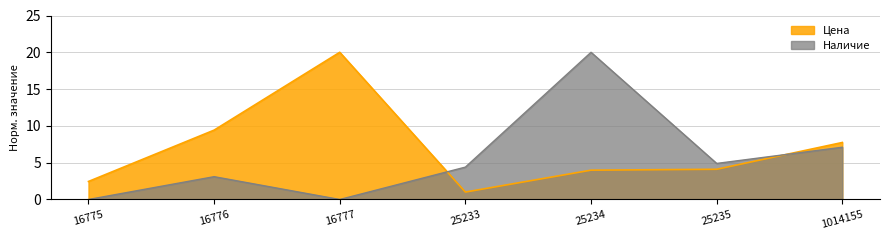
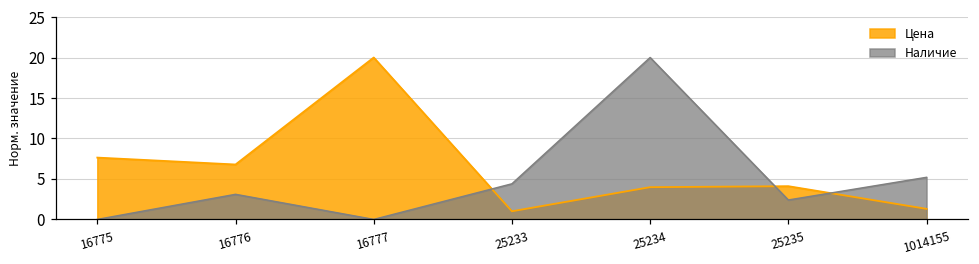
Цена, 16775: 2 -> 8
Цена, 16776: 9 -> 7
Наличие, 25235: 5 -> 2
Цена, 1014155: 8 -> 1
Наличие, 1014155: 7 -> 5
